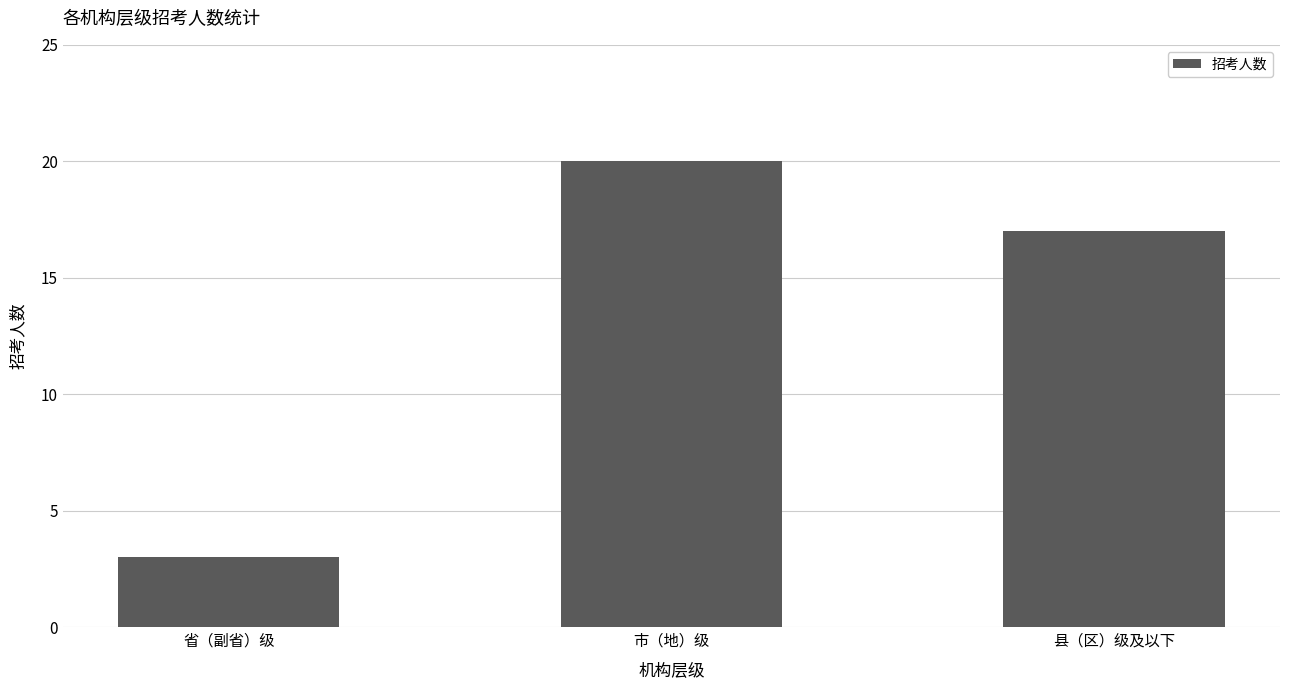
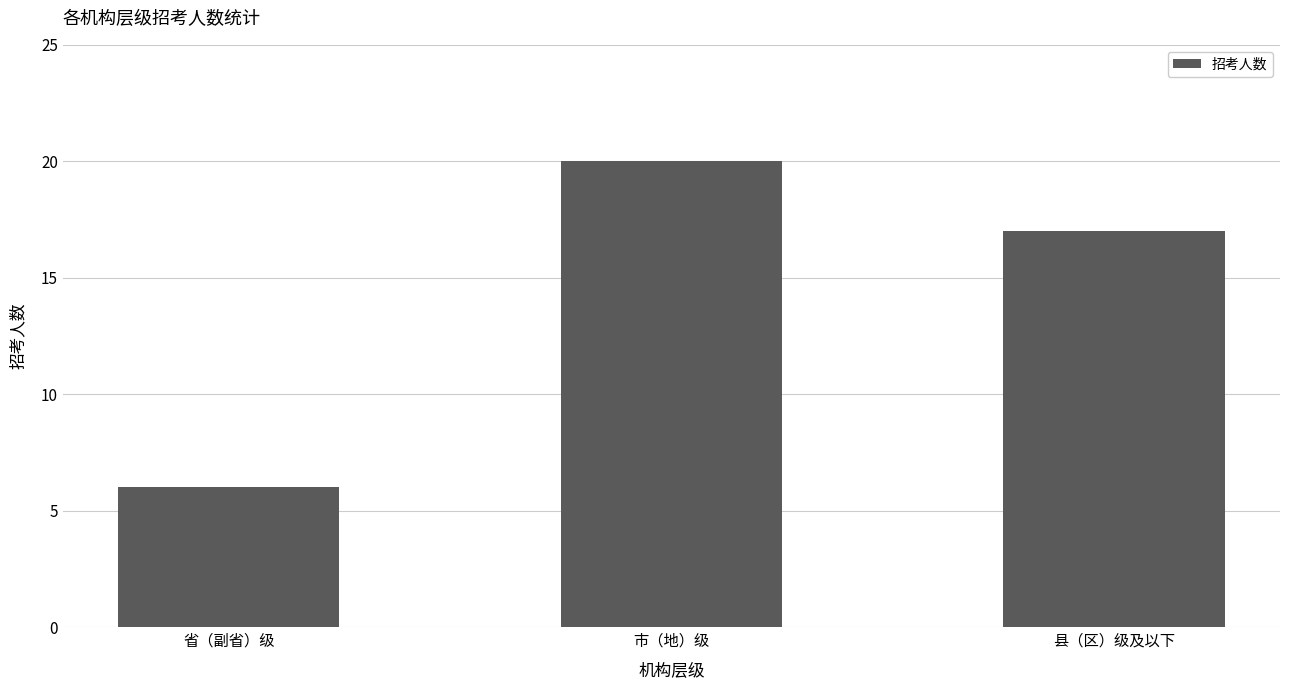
省（副省）级: 3 -> 6
